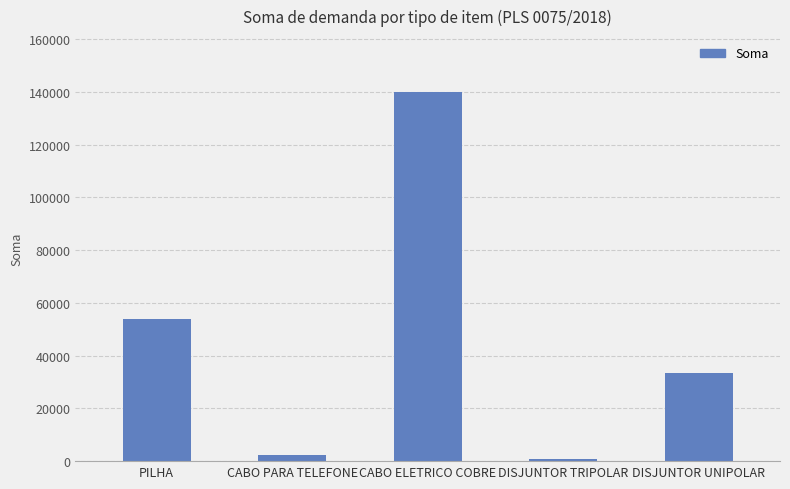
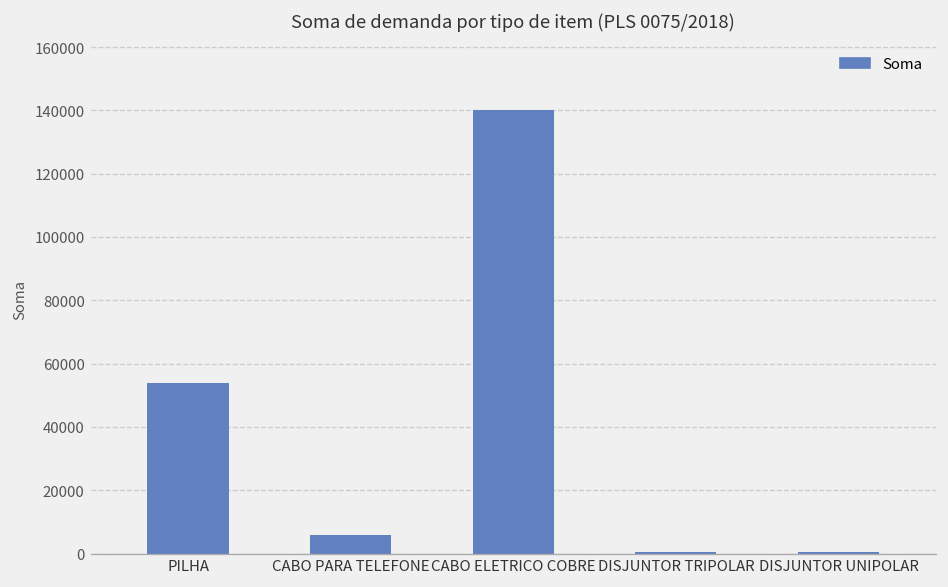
CABO PARA TELEFONE: 2000 -> 6000
DISJUNTOR UNIPOLAR: 34000 -> 1000
